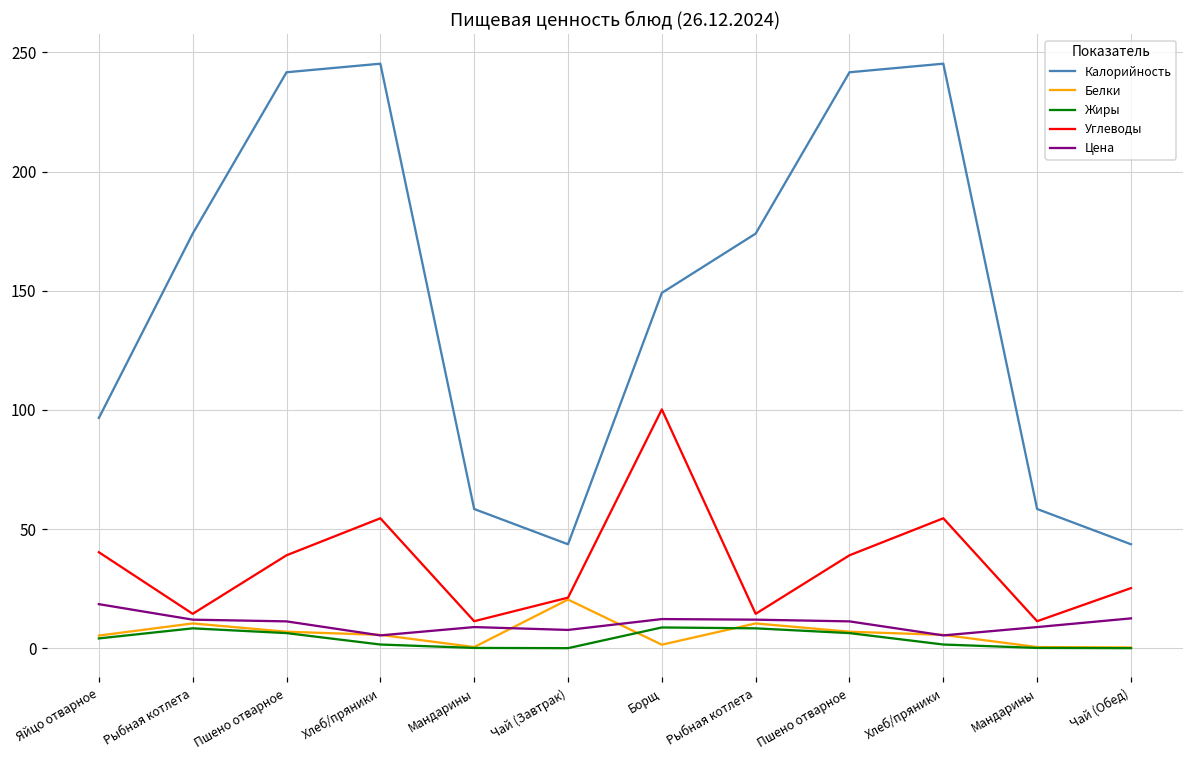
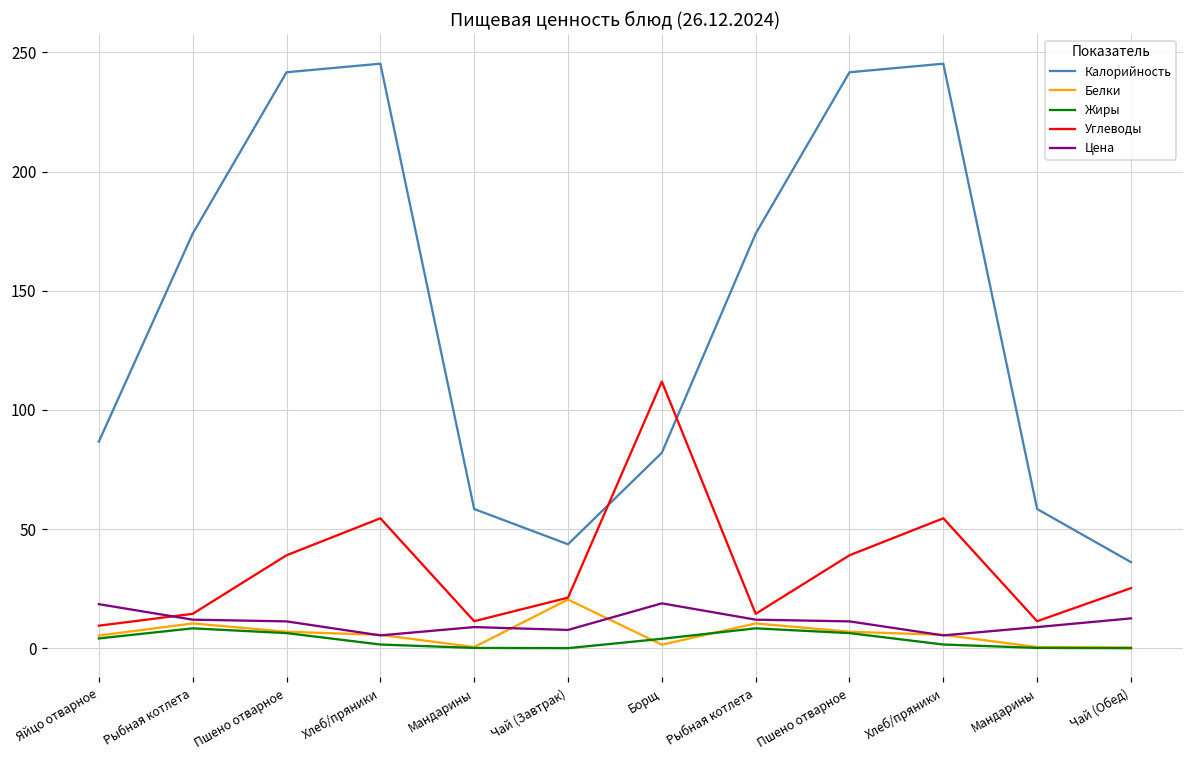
Калорийность, Яйцо отварное: 97 -> 87
Углеводы, Яйцо отварное: 40 -> 9
Калорийность, Борщ: 149 -> 82
Жиры, Борщ: 9 -> 4
Углеводы, Борщ: 100 -> 112
Цена, Борщ: 12 -> 19
Калорийность, Чай (Обед): 44 -> 36
